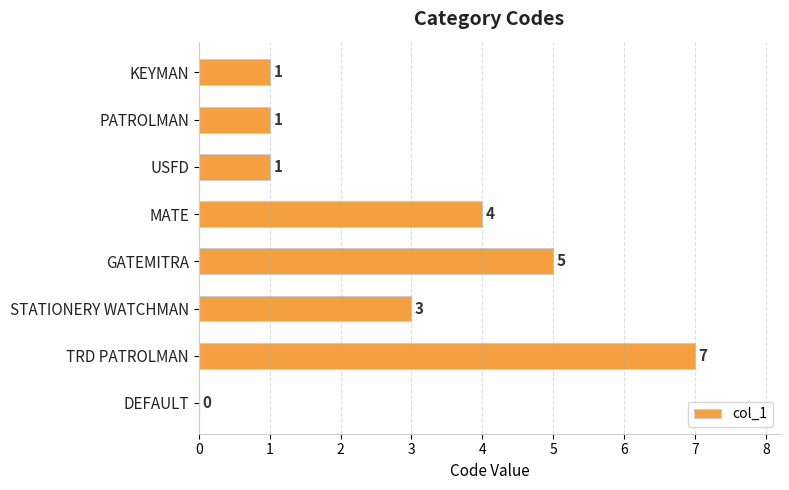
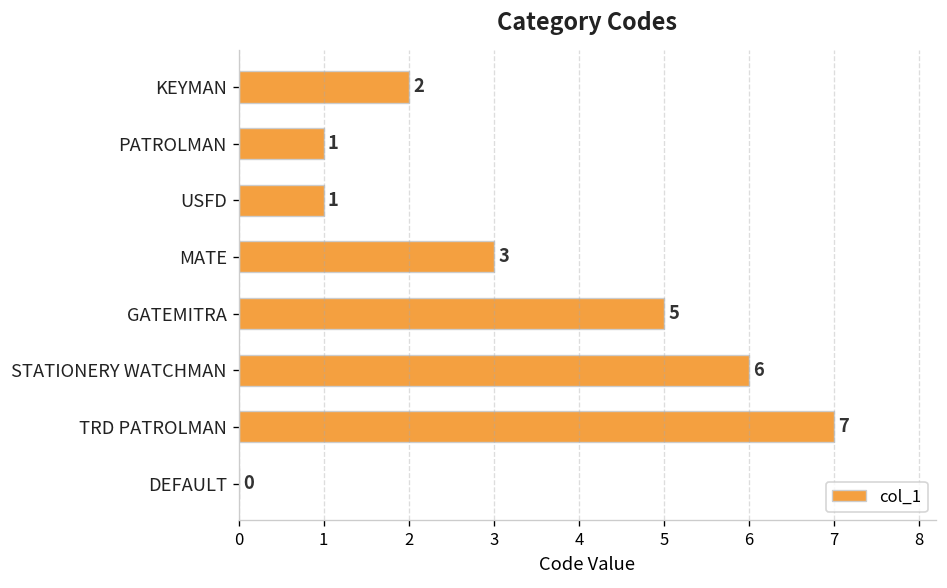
KEYMAN: 1 -> 2
MATE: 4 -> 3
STATIONERY WATCHMAN: 3 -> 6
